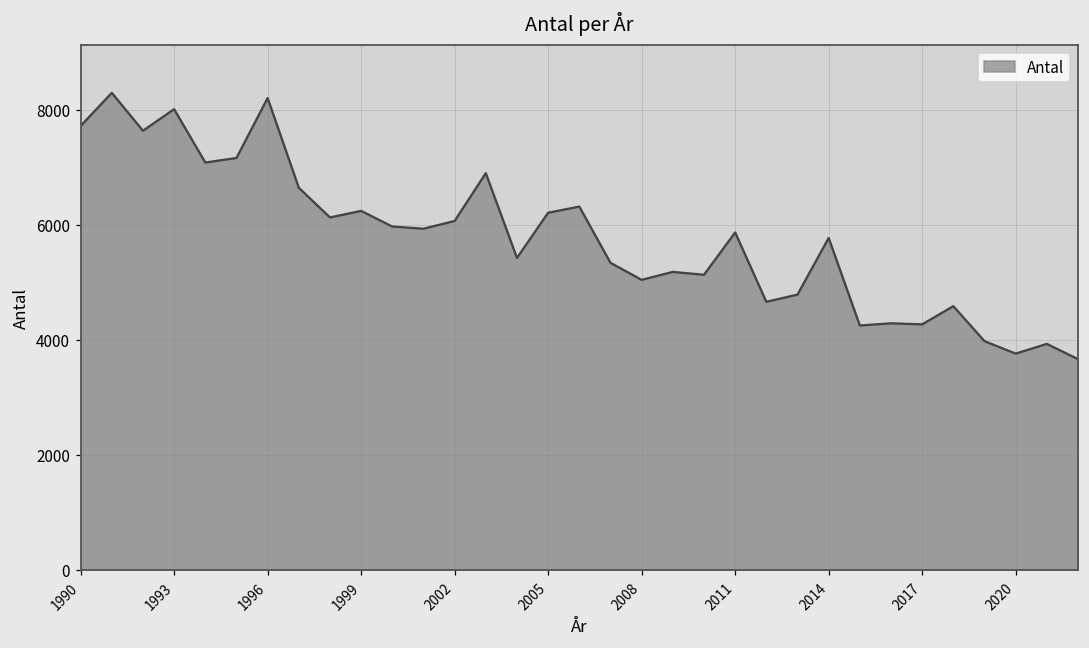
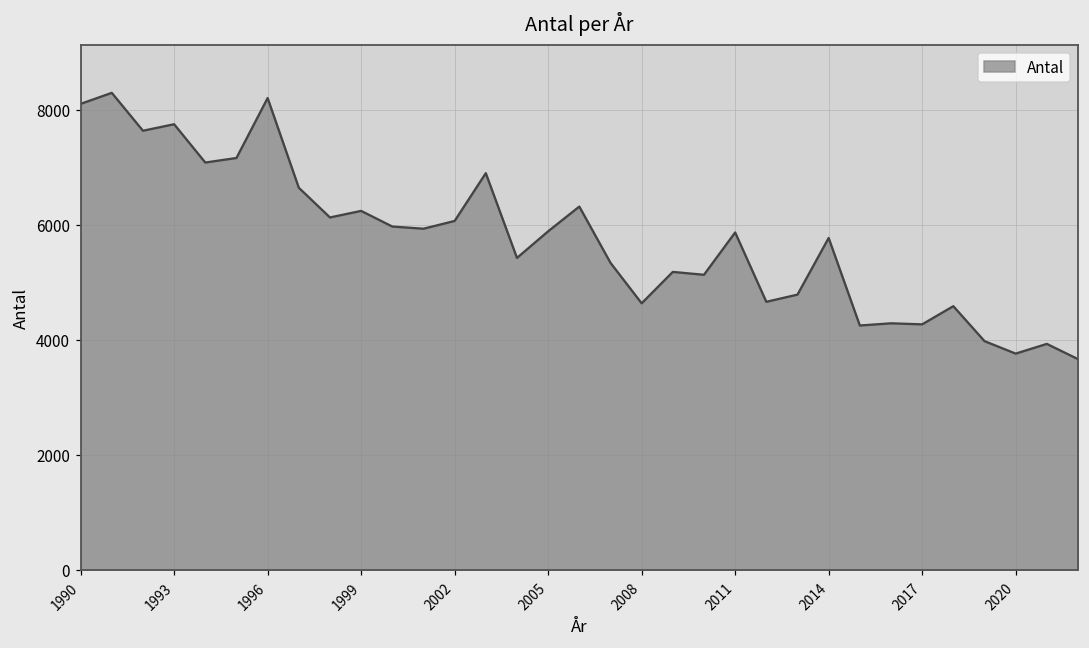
1990: 7700 -> 8100
1993: 8000 -> 7700
2005: 6200 -> 5900
2008: 5000 -> 4600
